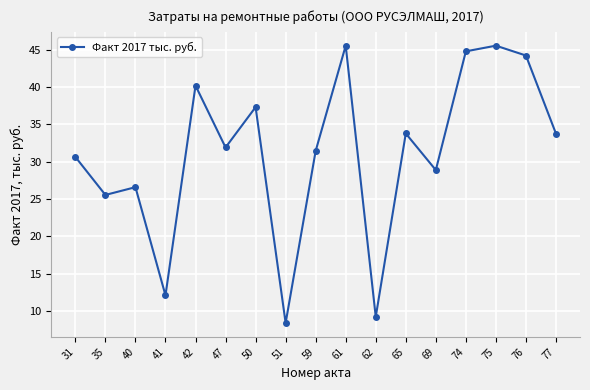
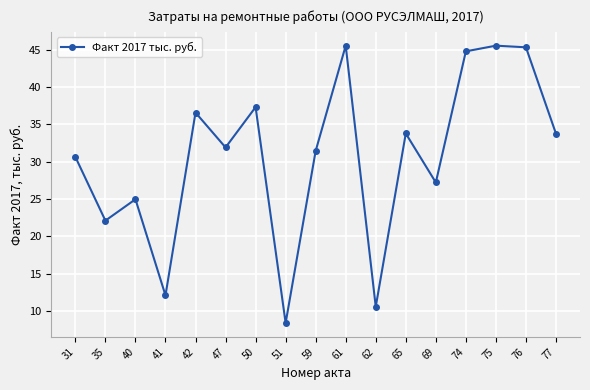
35: 26 -> 22
40: 27 -> 25
42: 40 -> 37
62: 9 -> 11
69: 29 -> 27
76: 44 -> 45
